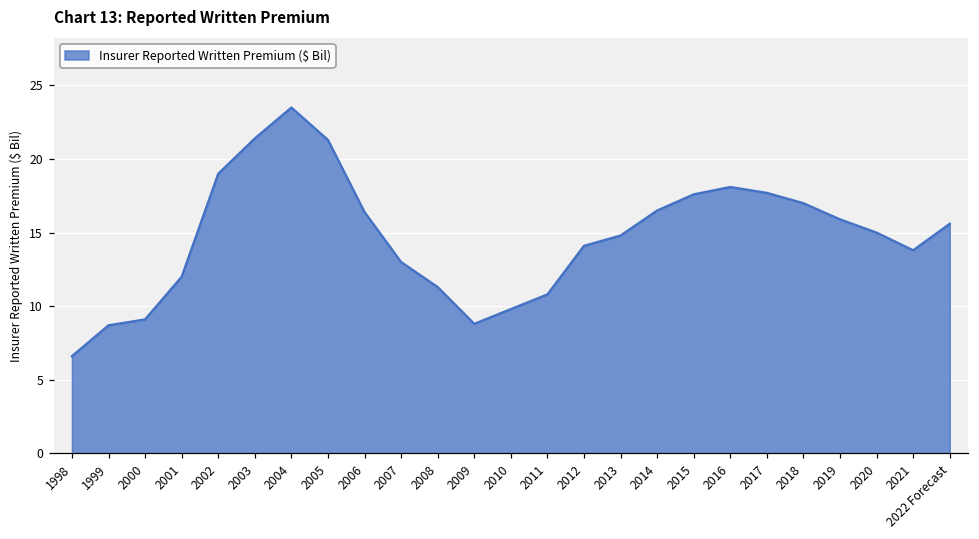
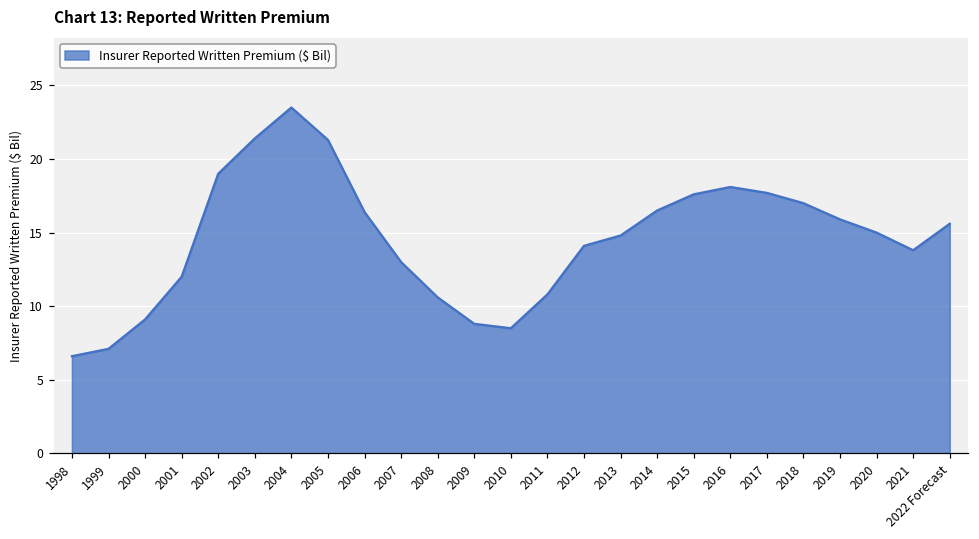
1999: 8.7 -> 7.1
2008: 11.3 -> 10.6
2010: 9.8 -> 8.5
